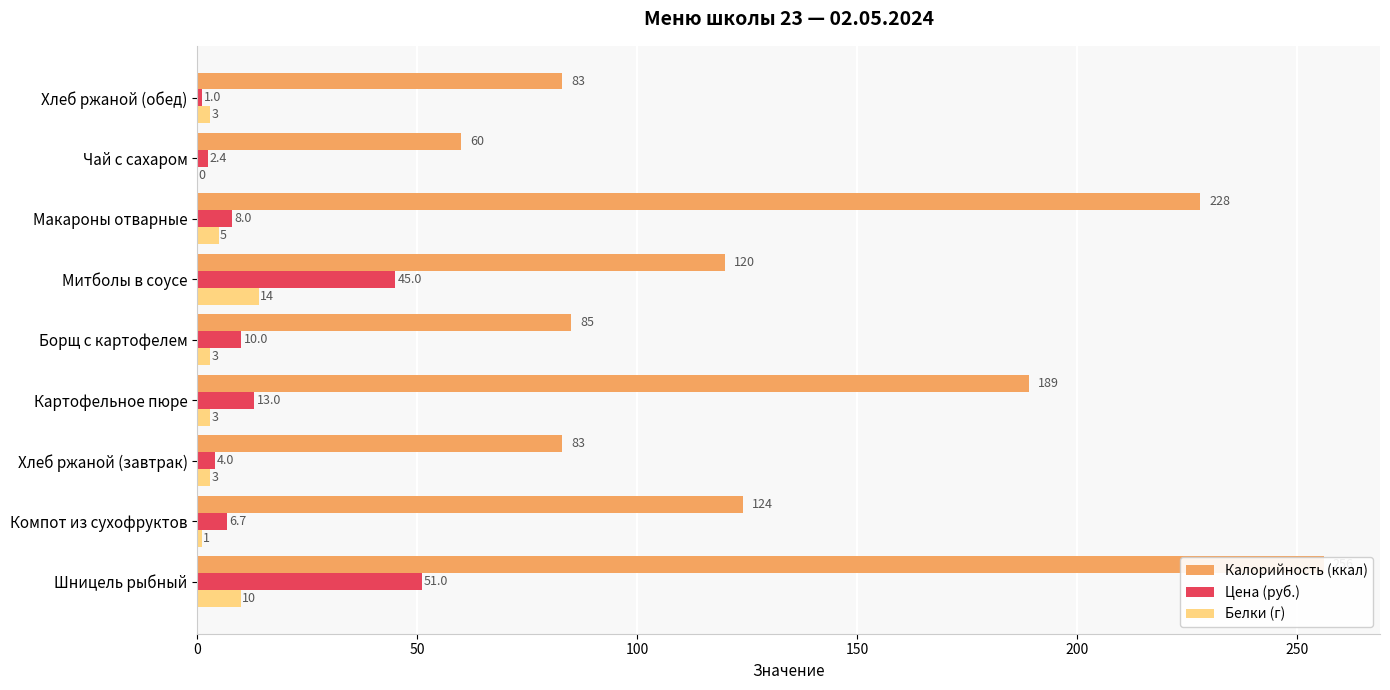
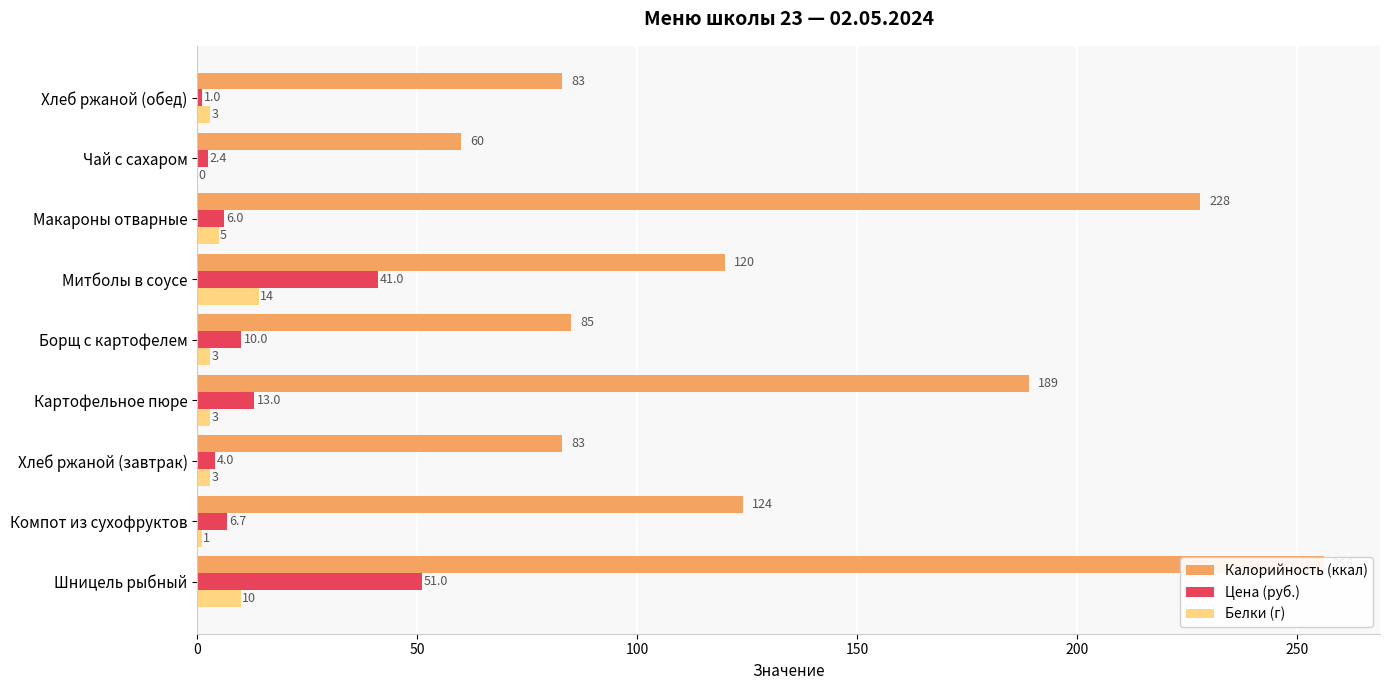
Цена (руб.), Макароны отварные: 8.0 -> 6.0
Цена (руб.), Митболы в соусе: 45.0 -> 41.0
